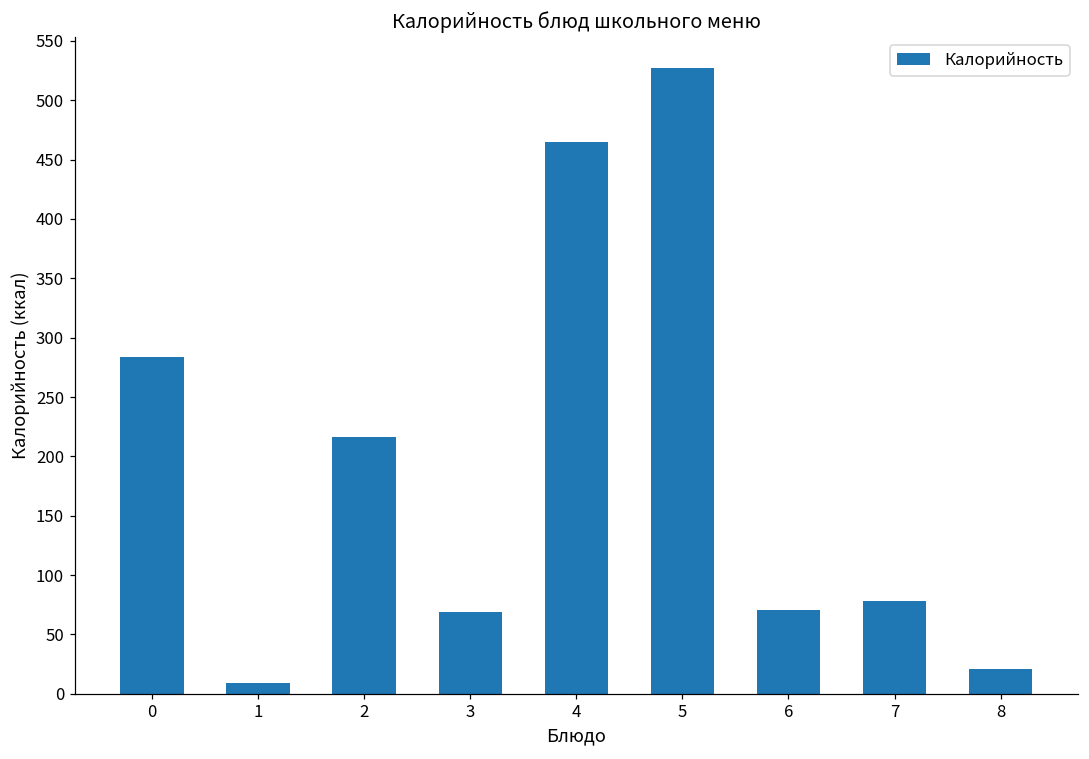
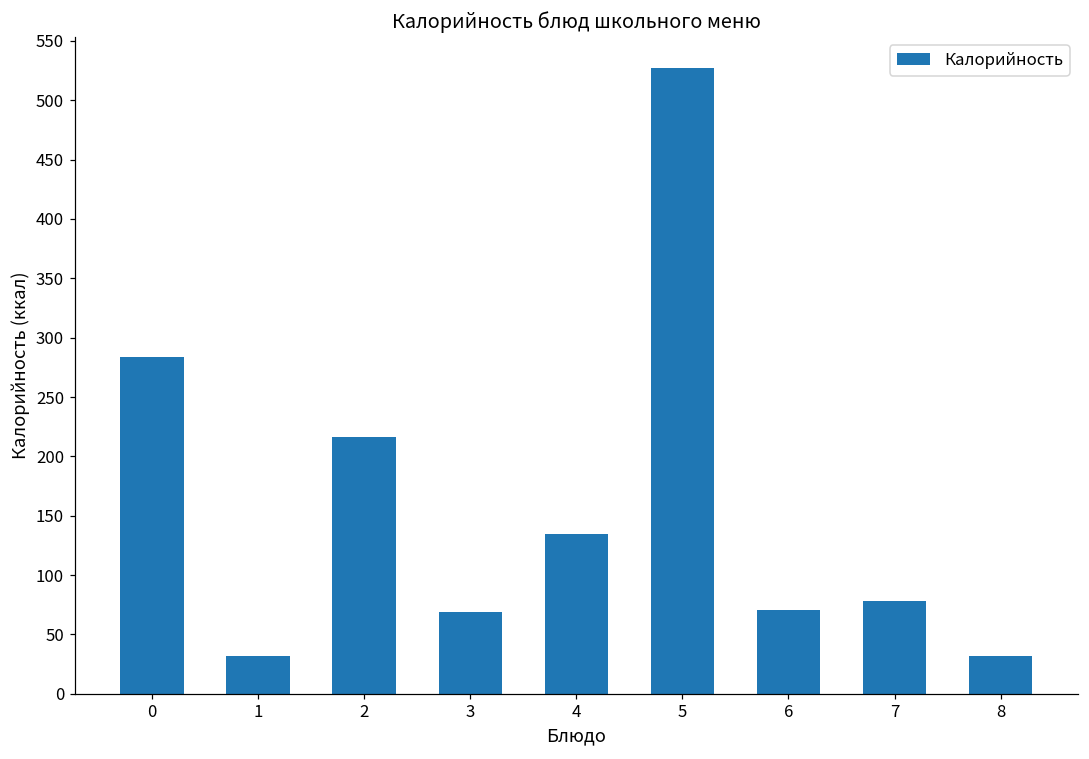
1: 9 -> 32
4: 465 -> 135
8: 21 -> 32
